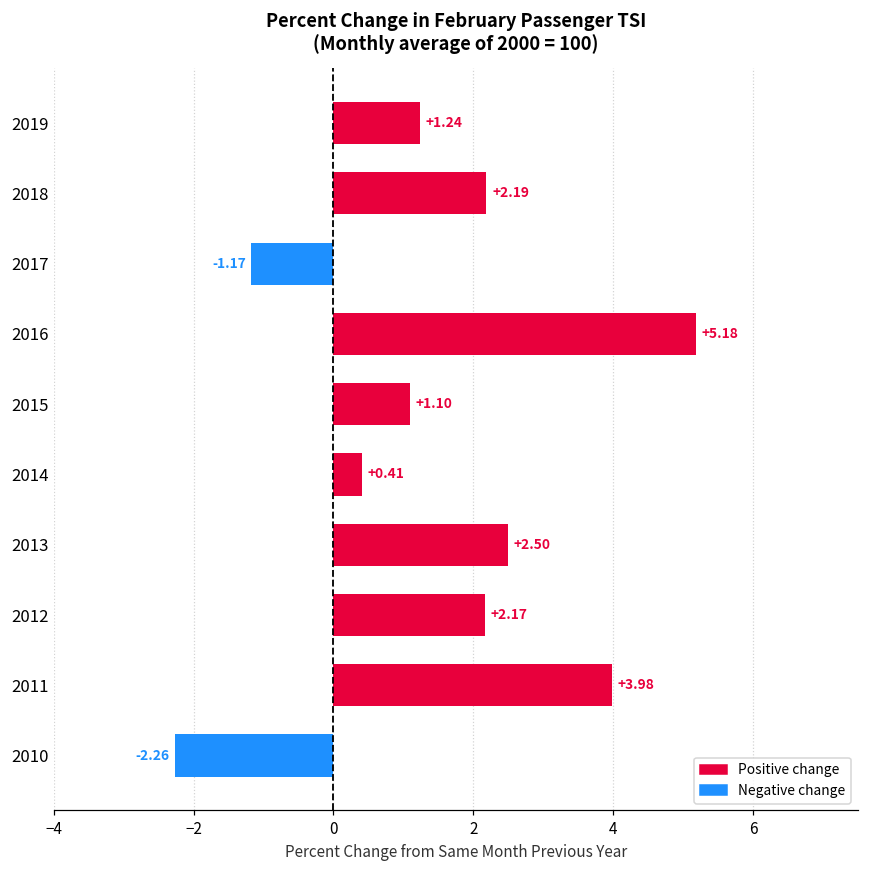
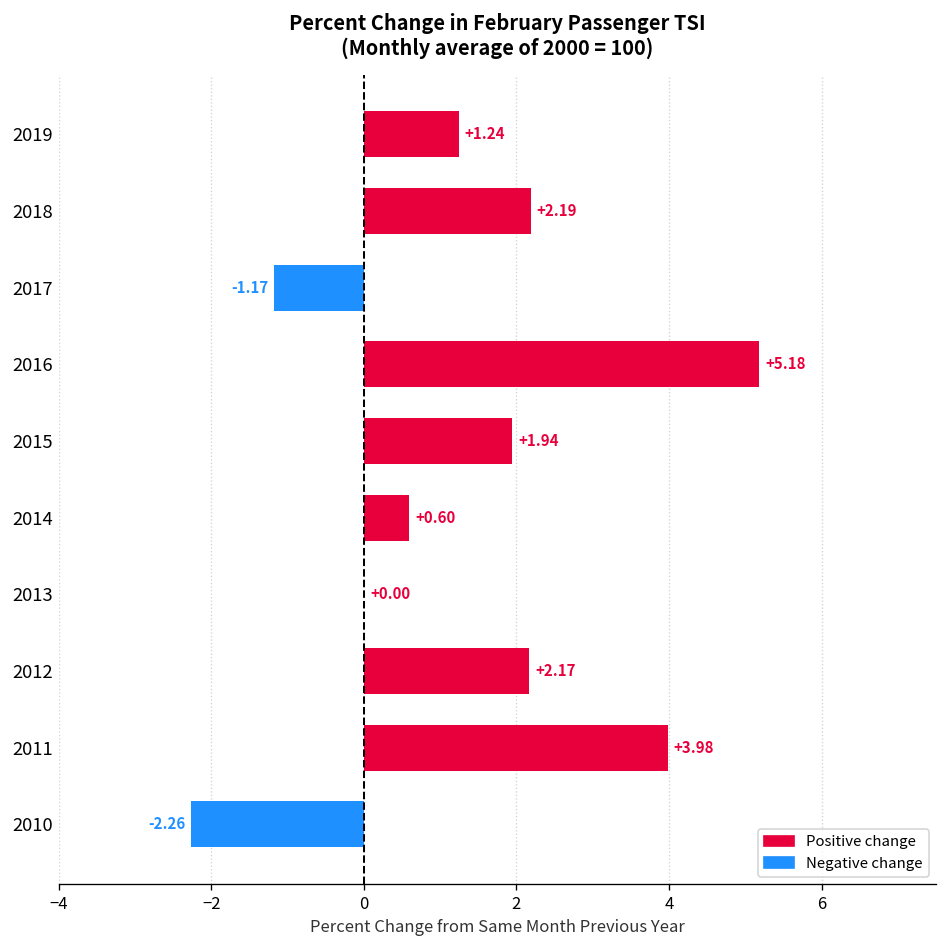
2015: +1.10 -> +1.94
2014: +0.41 -> +0.60
2013: +2.50 -> +0.00
